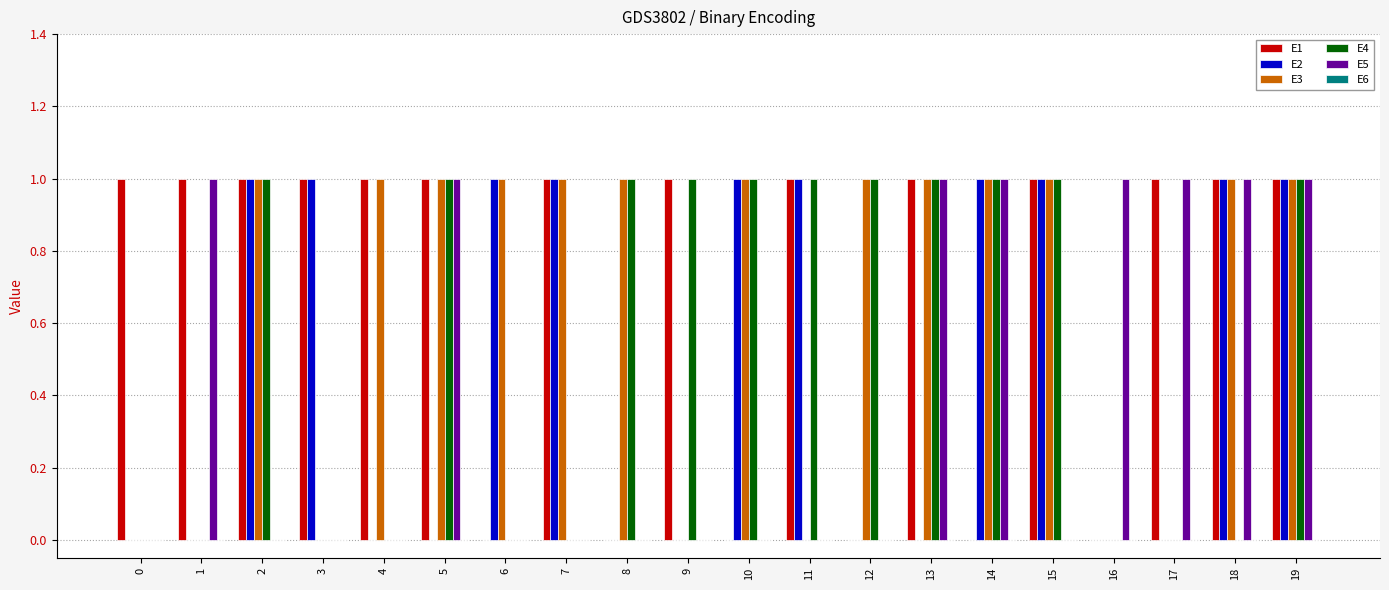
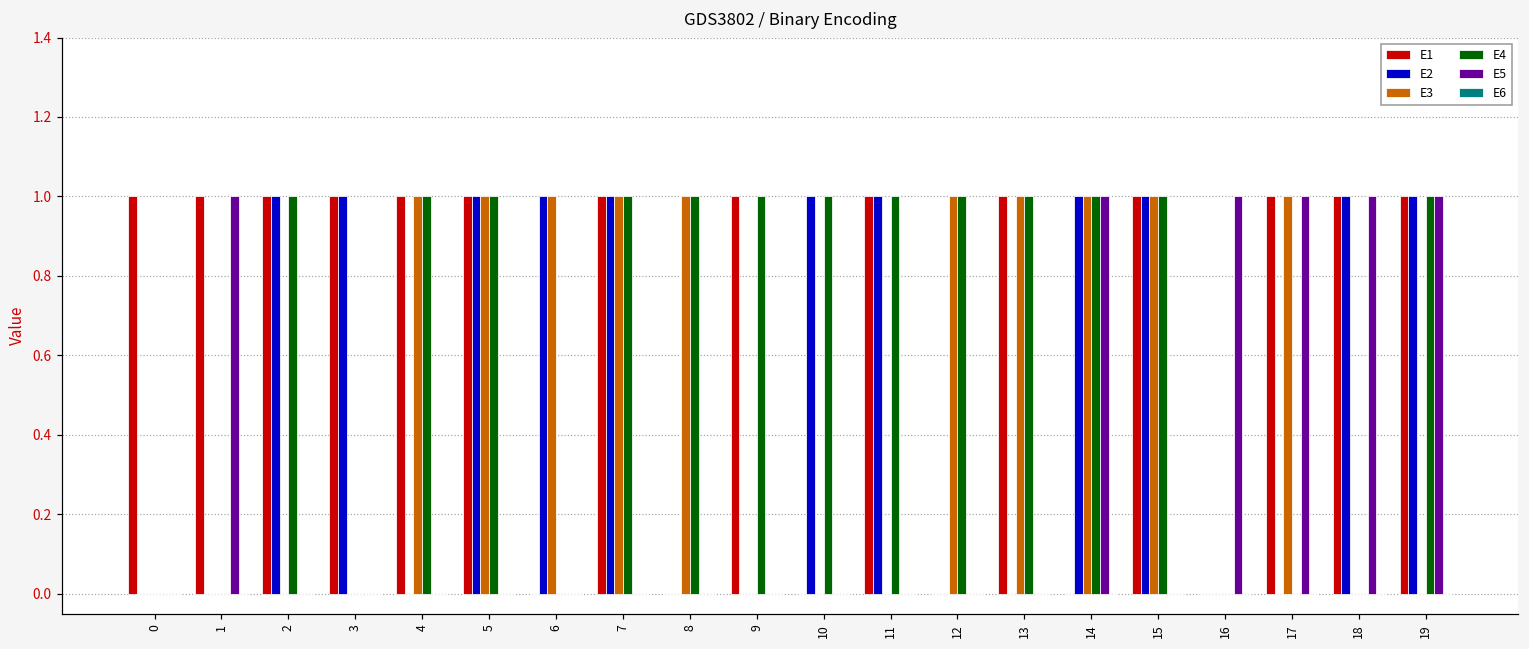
E3, 2: 1 -> 0
E4, 4: 0 -> 1
E2, 5: 0 -> 1
E5, 5: 1 -> 0
E4, 7: 0 -> 1
E3, 10: 1 -> 0
E5, 13: 1 -> 0
E3, 17: 0 -> 1
E3, 18: 1 -> 0
E3, 19: 1 -> 0
